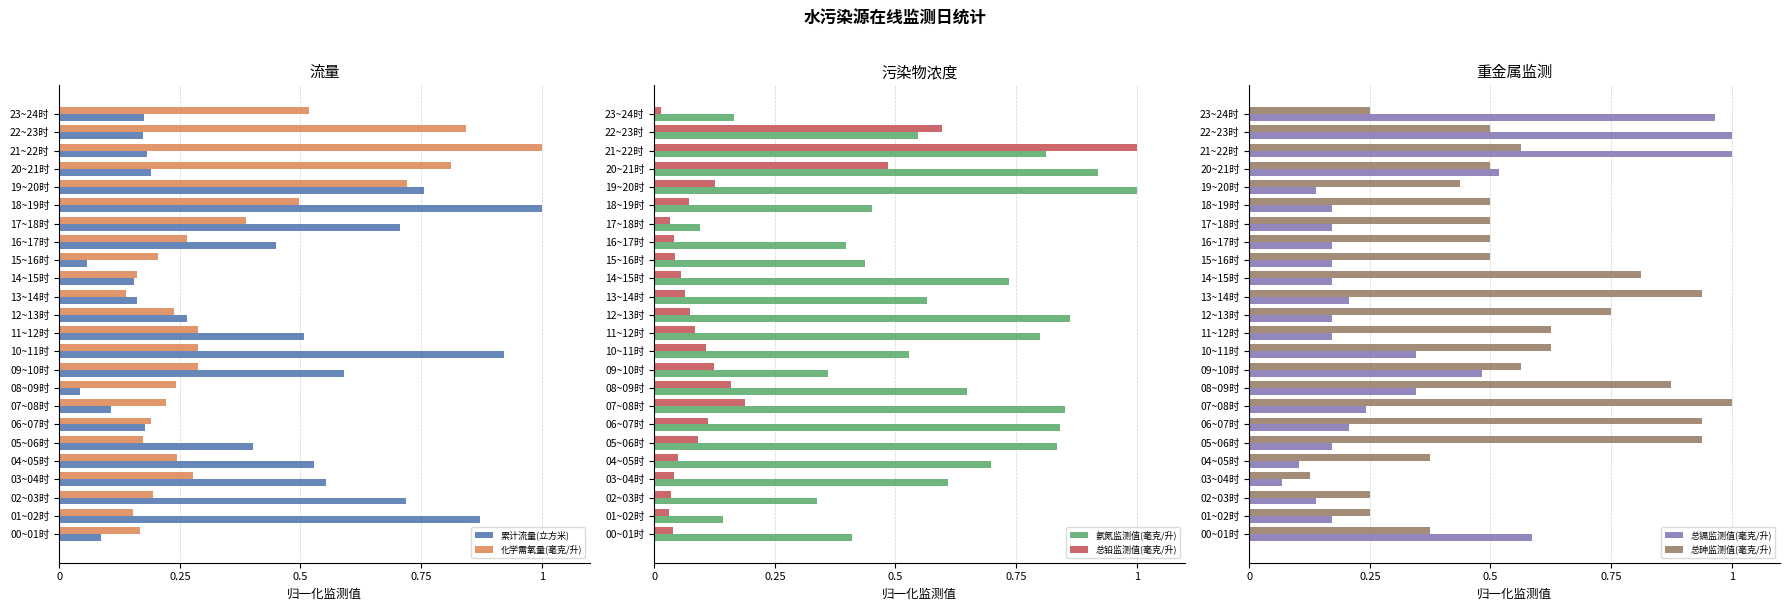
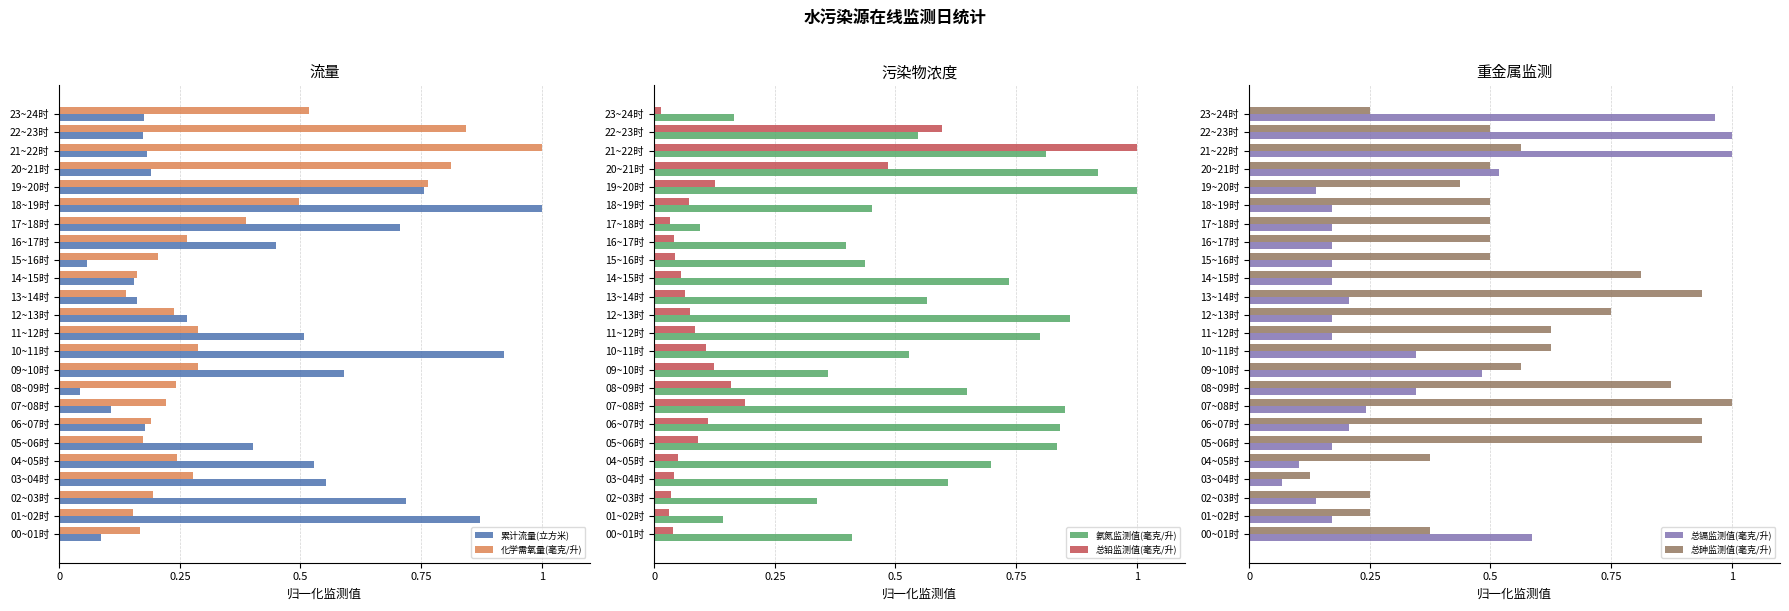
流量, 化学需氧量(毫克/升), 19~20时: 0.72 -> 0.76
